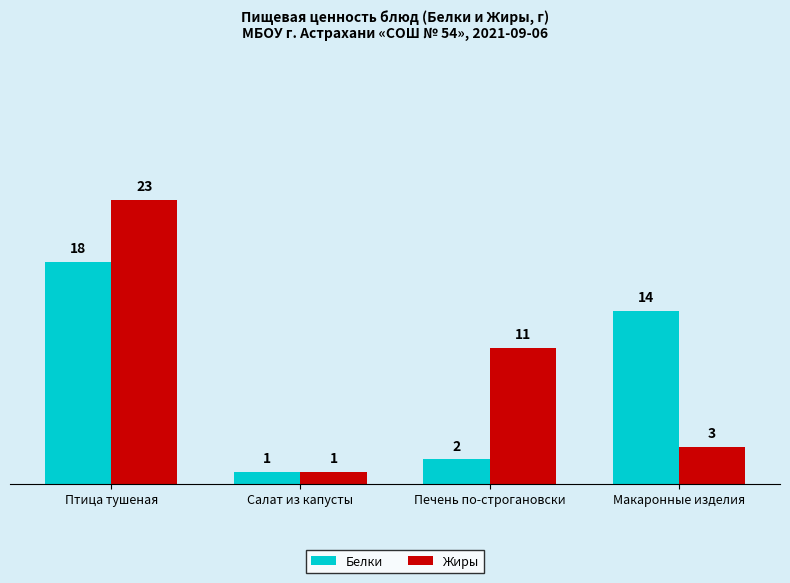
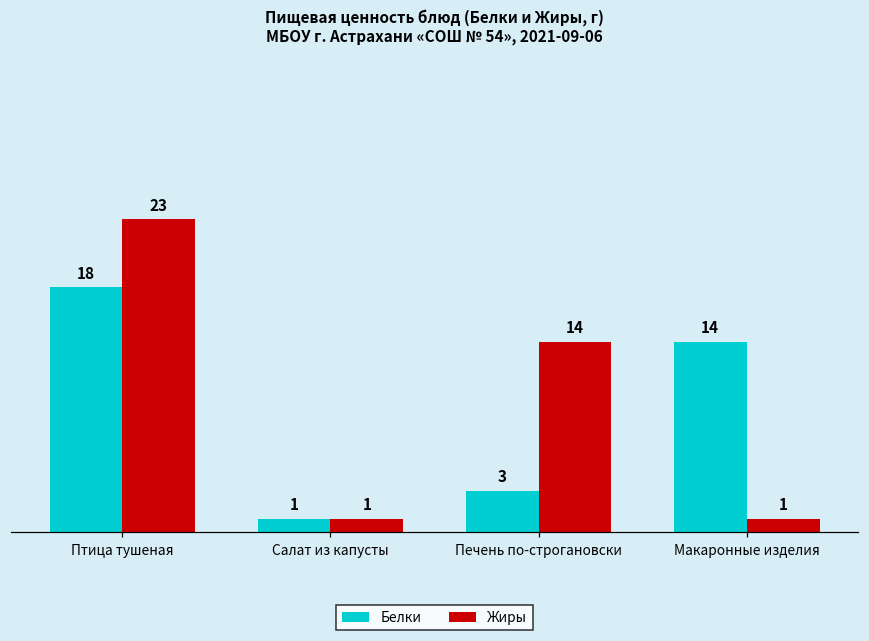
Белки, Печень по-строгановски: 2 -> 3
Жиры, Печень по-строгановски: 11 -> 14
Жиры, Макаронные изделия: 3 -> 1
